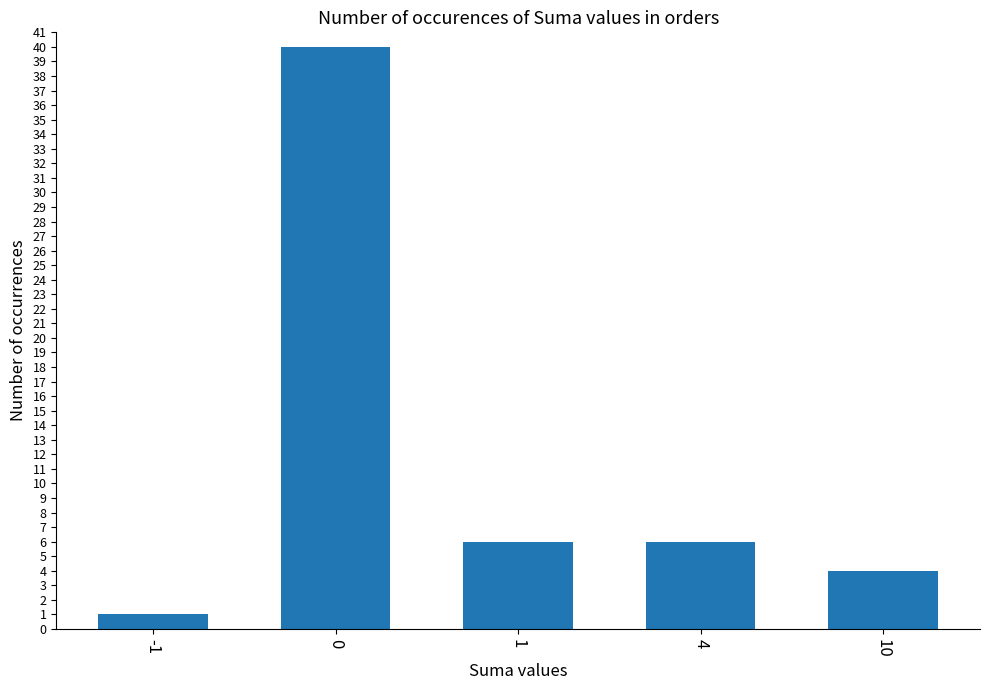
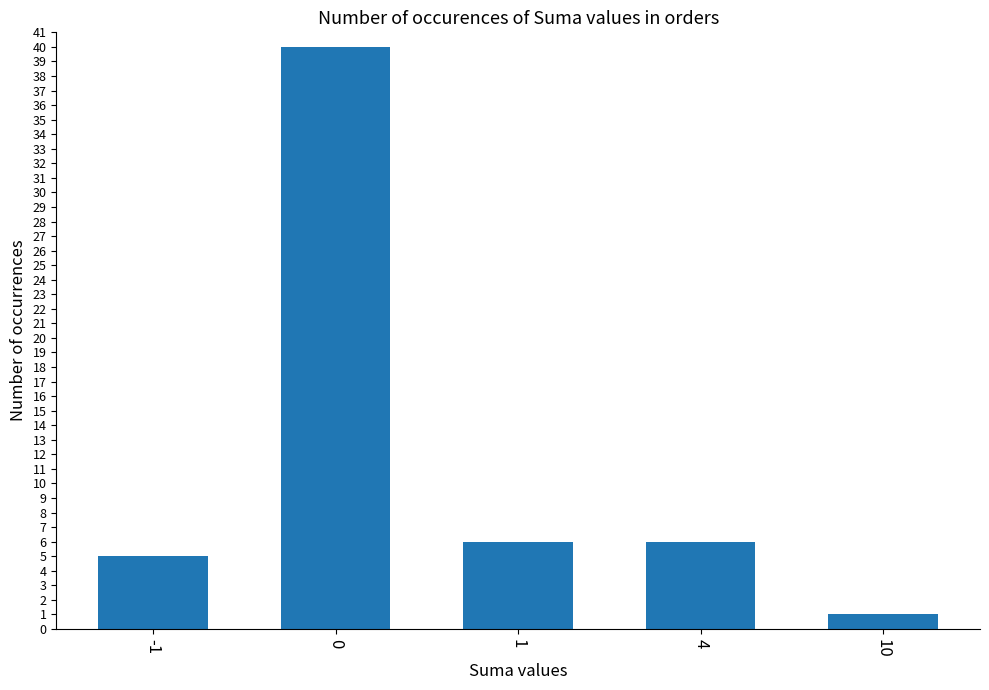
-1: 1 -> 5
10: 4 -> 1
